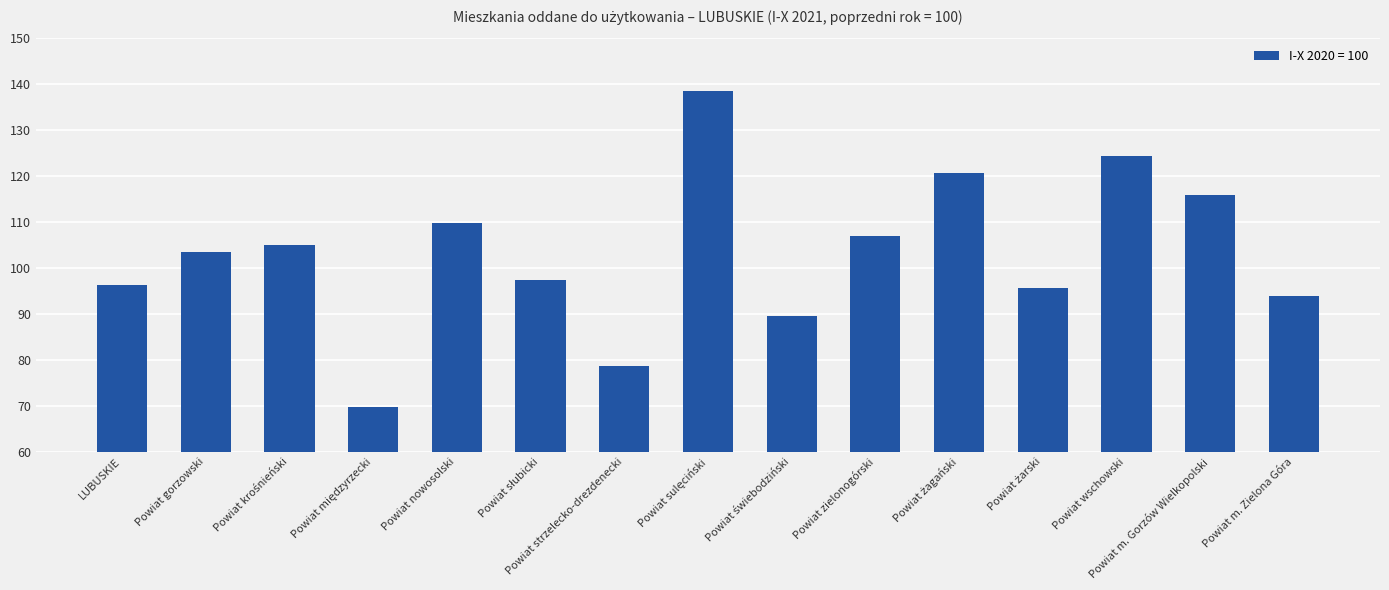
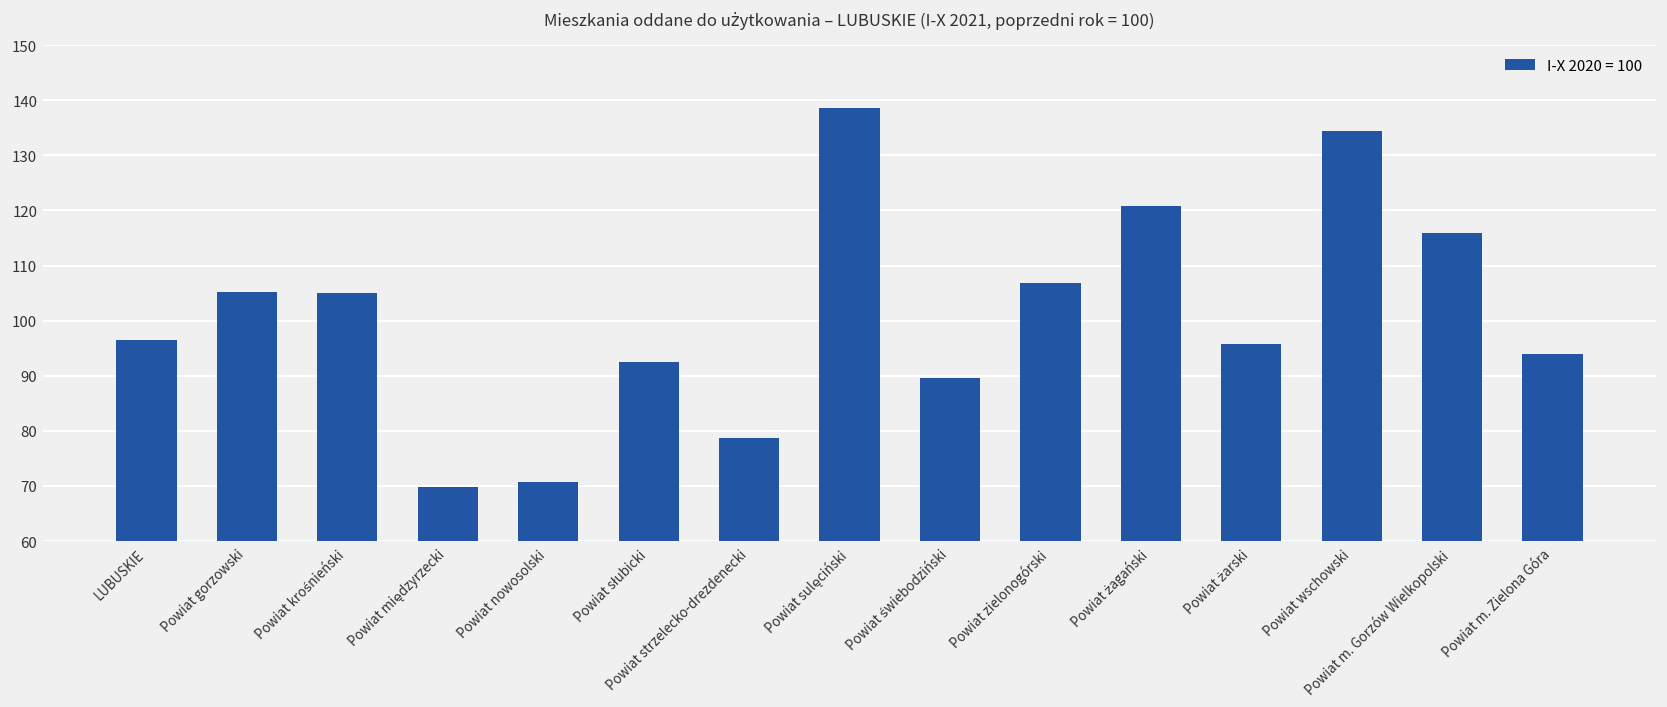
Powiat gorzowski: 103 -> 105
Powiat nowosolski: 110 -> 71
Powiat słubicki: 98 -> 93
Powiat wschowski: 124 -> 134
